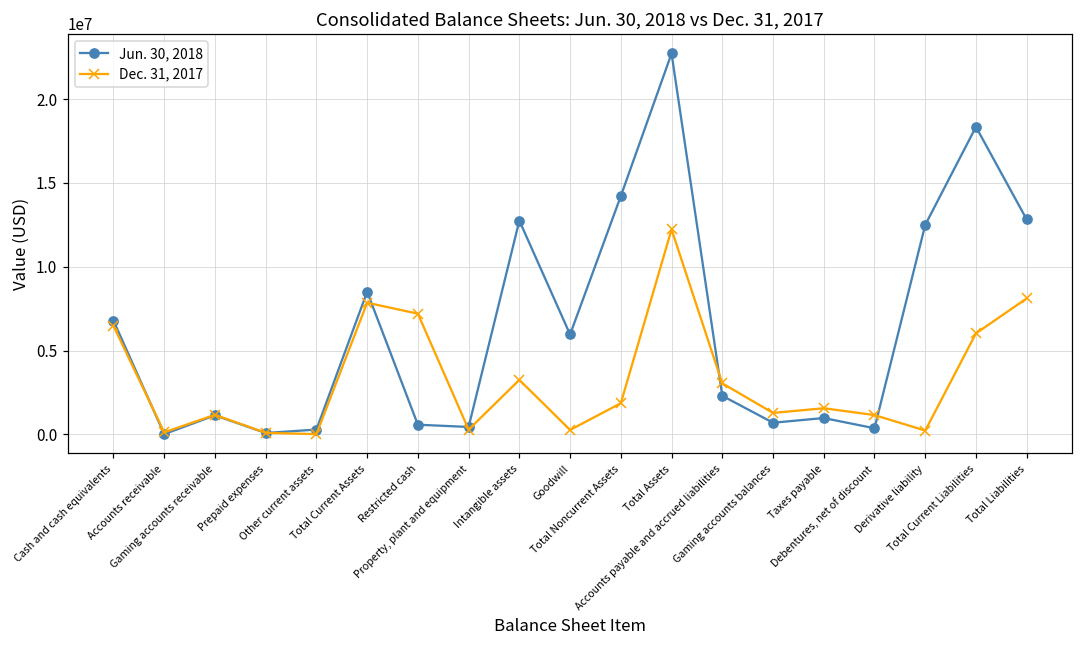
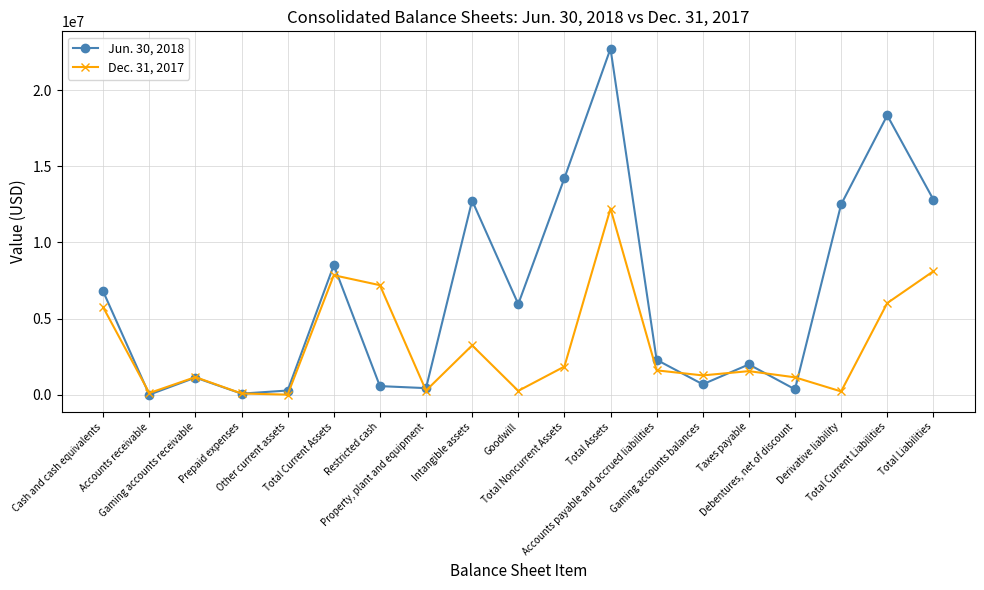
Dec. 31, 2017, Cash and cash equivalents: 6500000 -> 5700000
Dec. 31, 2017, Accounts payable and accrued liabilities: 3000000 -> 1600000
Jun. 30, 2018, Taxes payable: 1000000 -> 2000000
